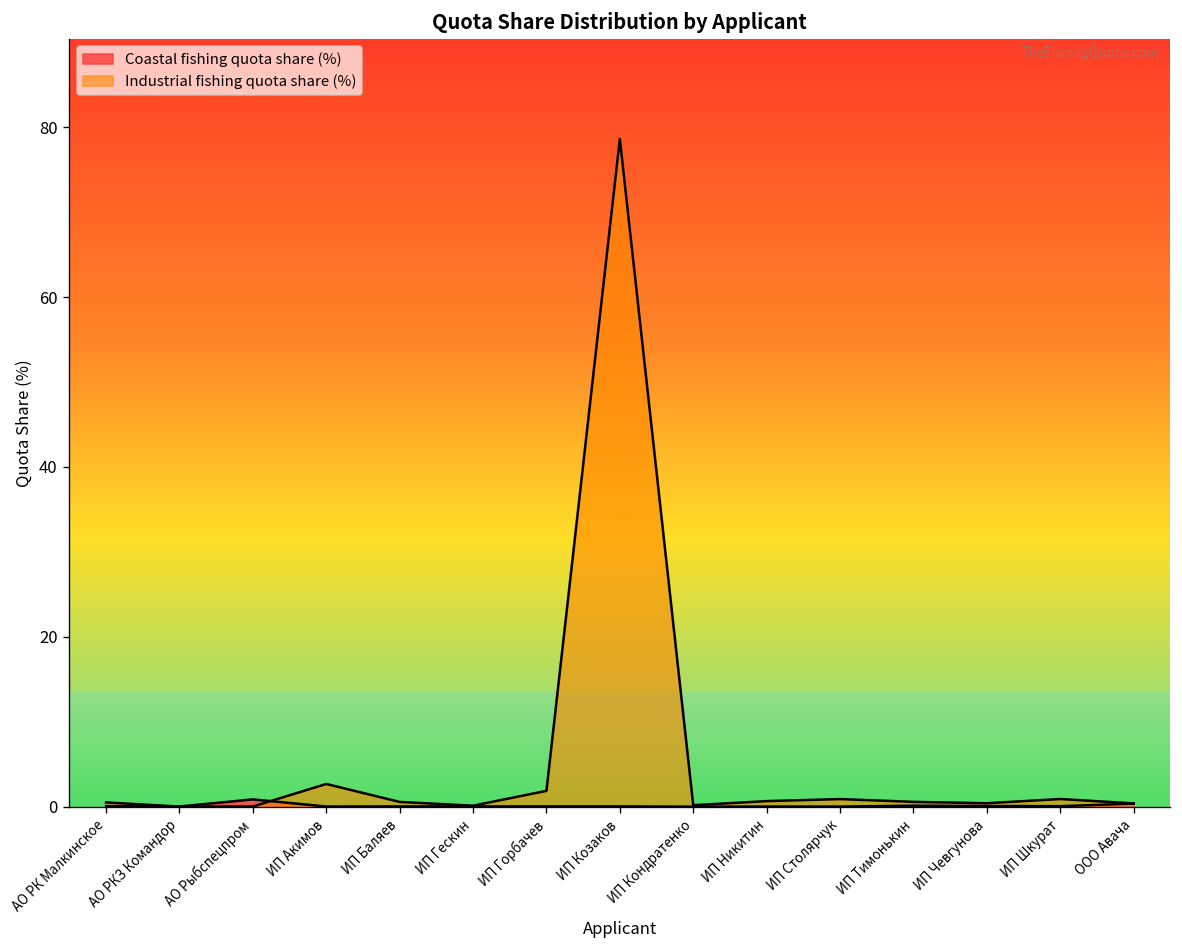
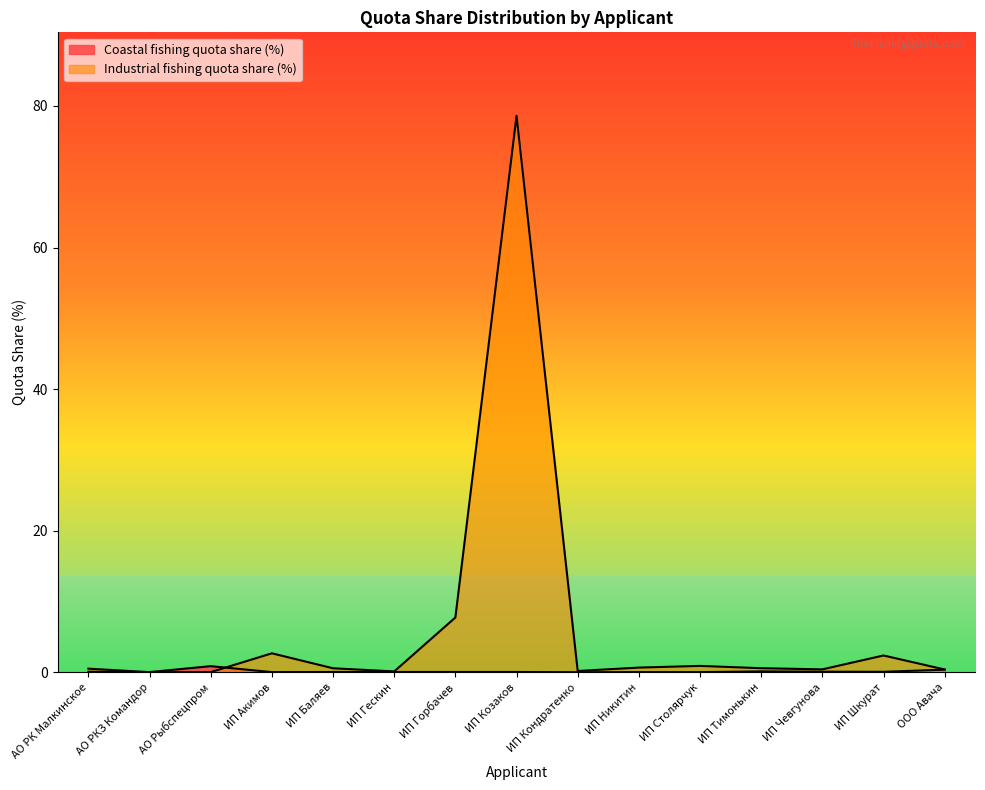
Industrial fishing quota share (%), ИП Горбачев: 2 -> 8
Industrial fishing quota share (%), ИП Шкурат: 1 -> 2
